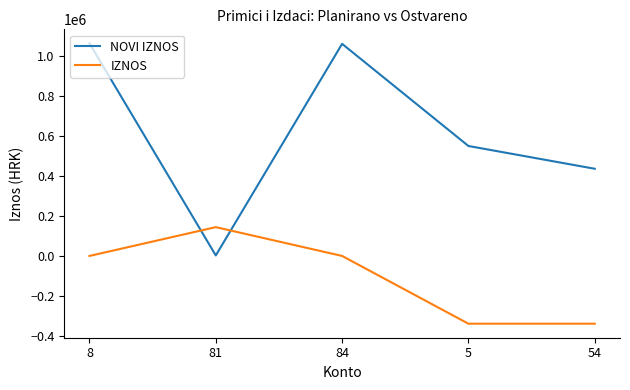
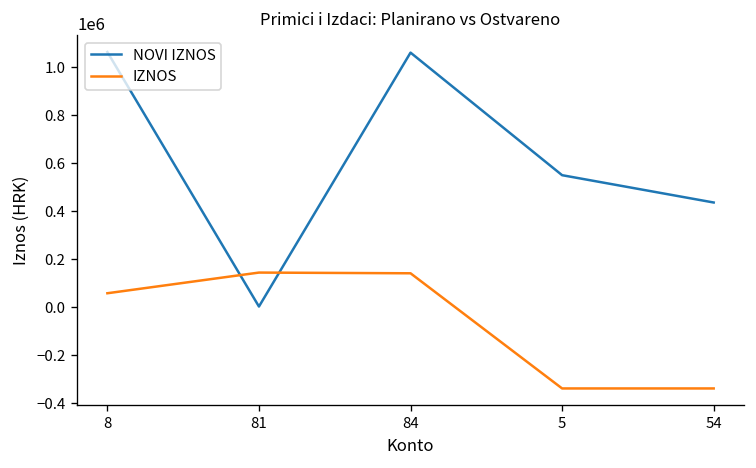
IZNOS, 8: 0 -> 60000
IZNOS, 84: 0 -> 140000
